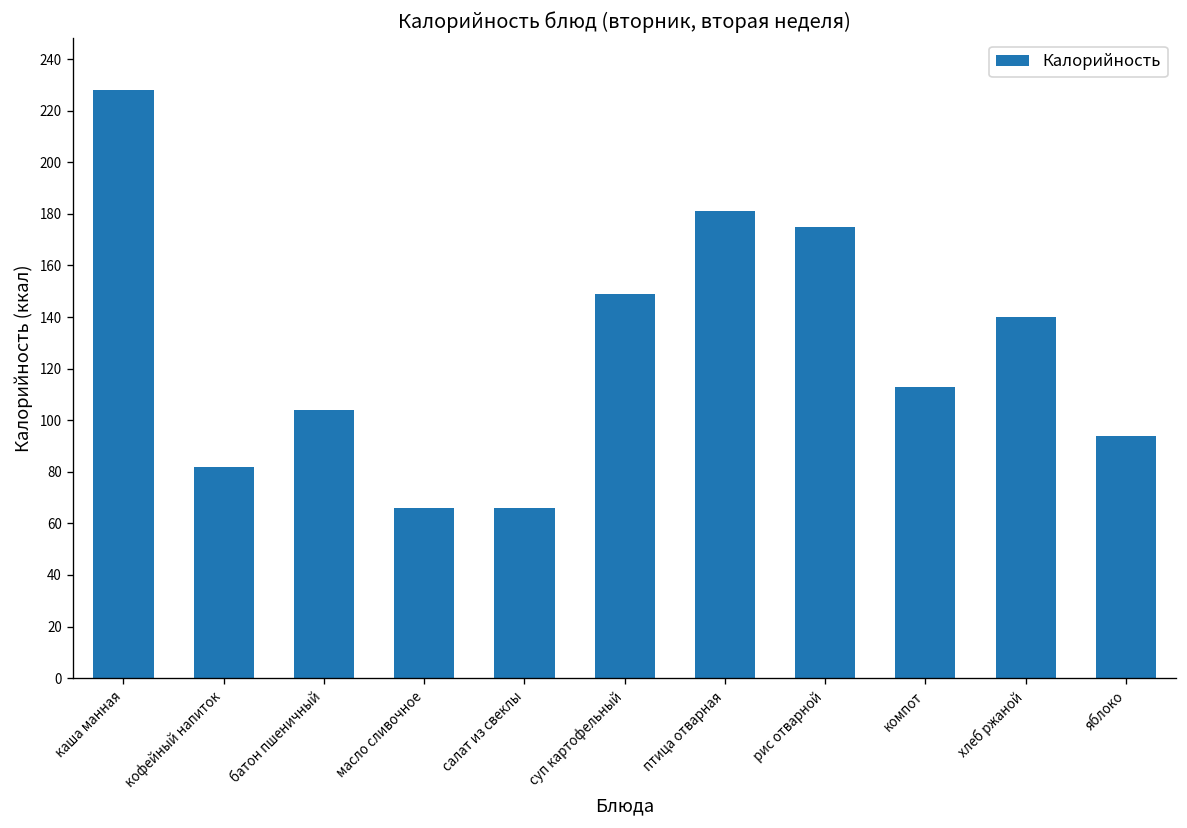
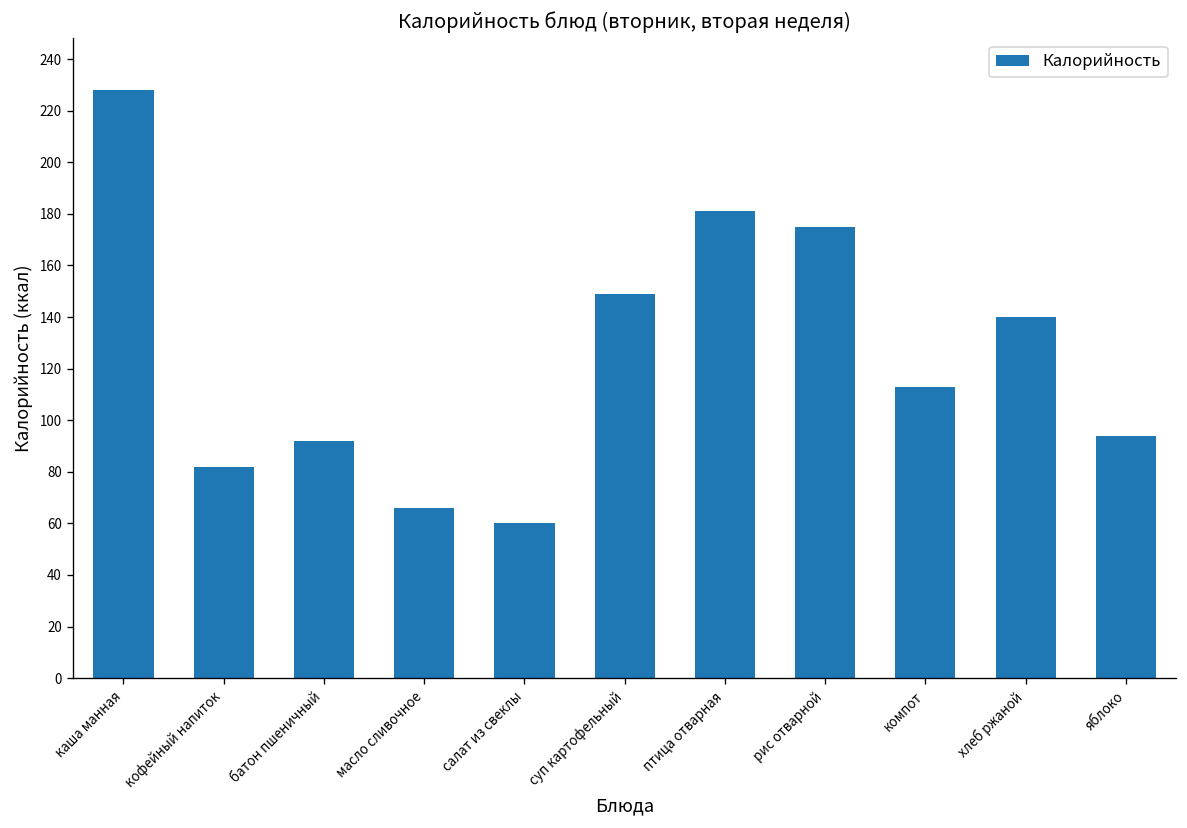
батон пшеничный: 104 -> 92
салат из свеклы: 66 -> 60
